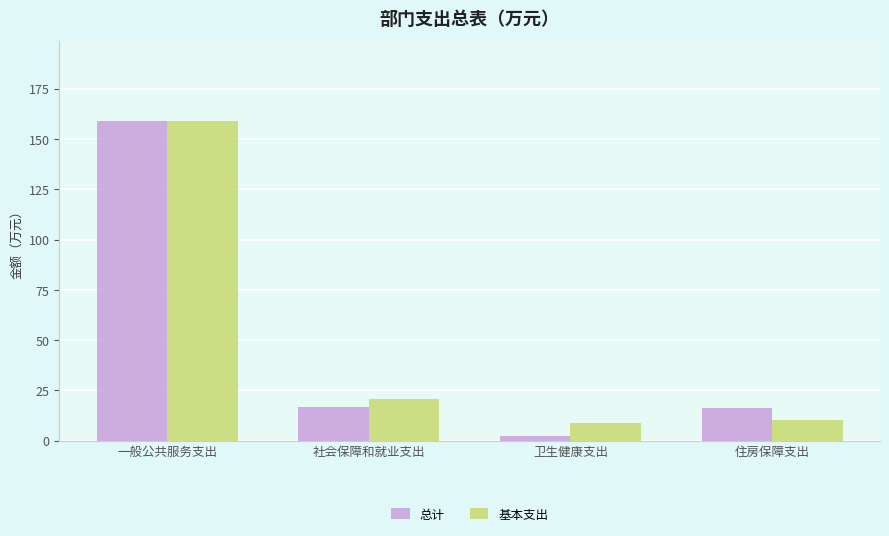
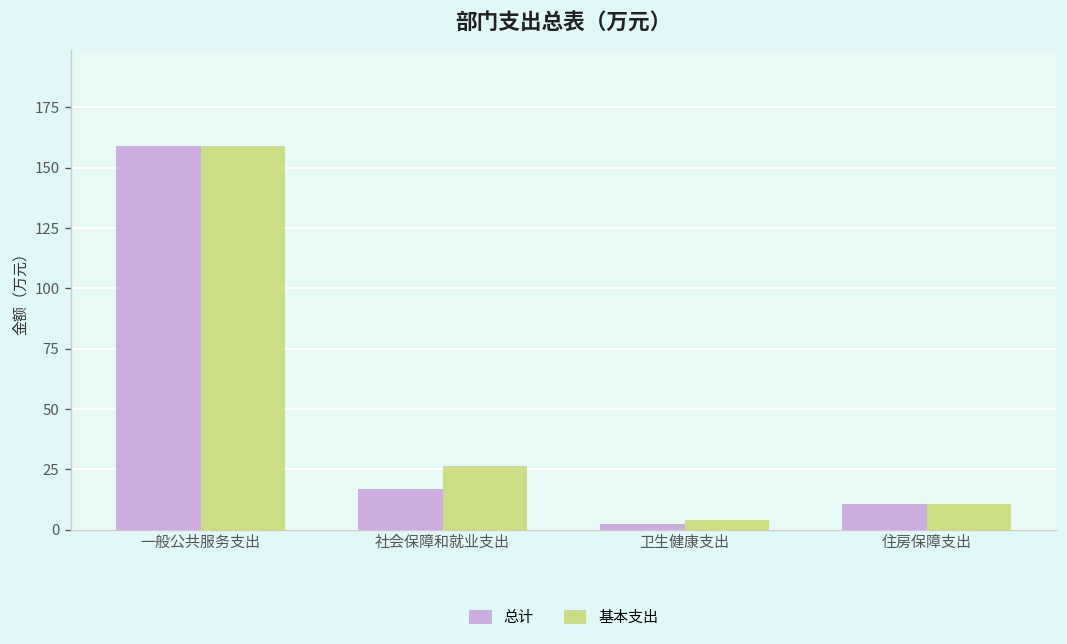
基本支出, 社会保障和就业支出: 21 -> 26
基本支出, 卫生健康支出: 9 -> 4
总计, 住房保障支出: 16 -> 11
